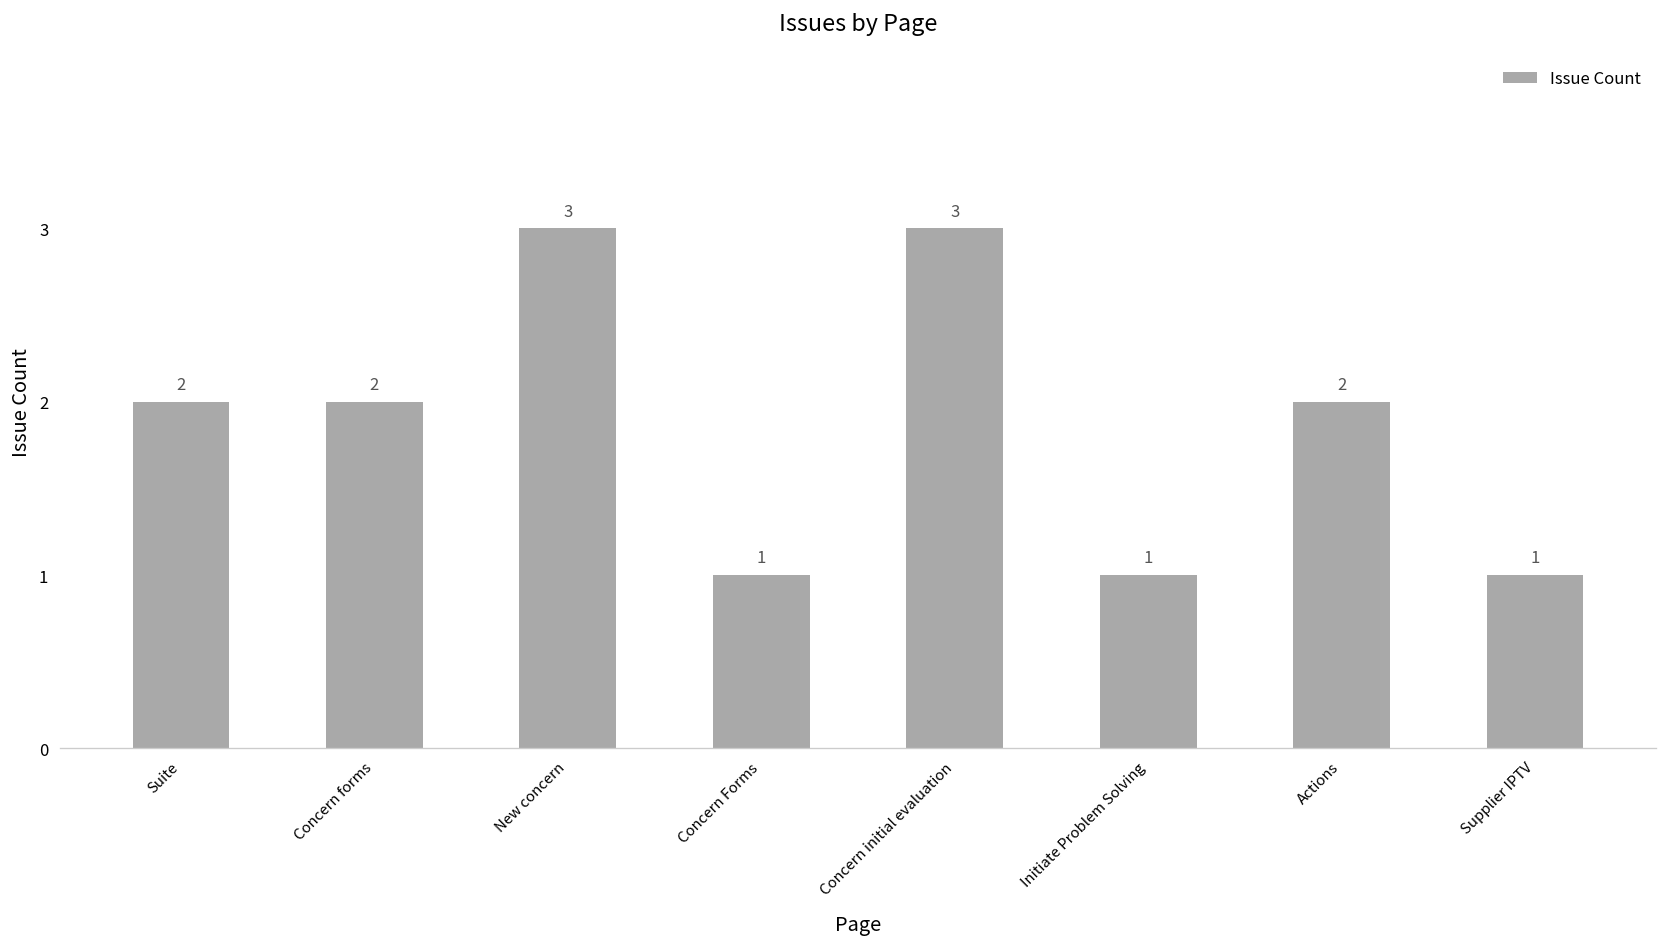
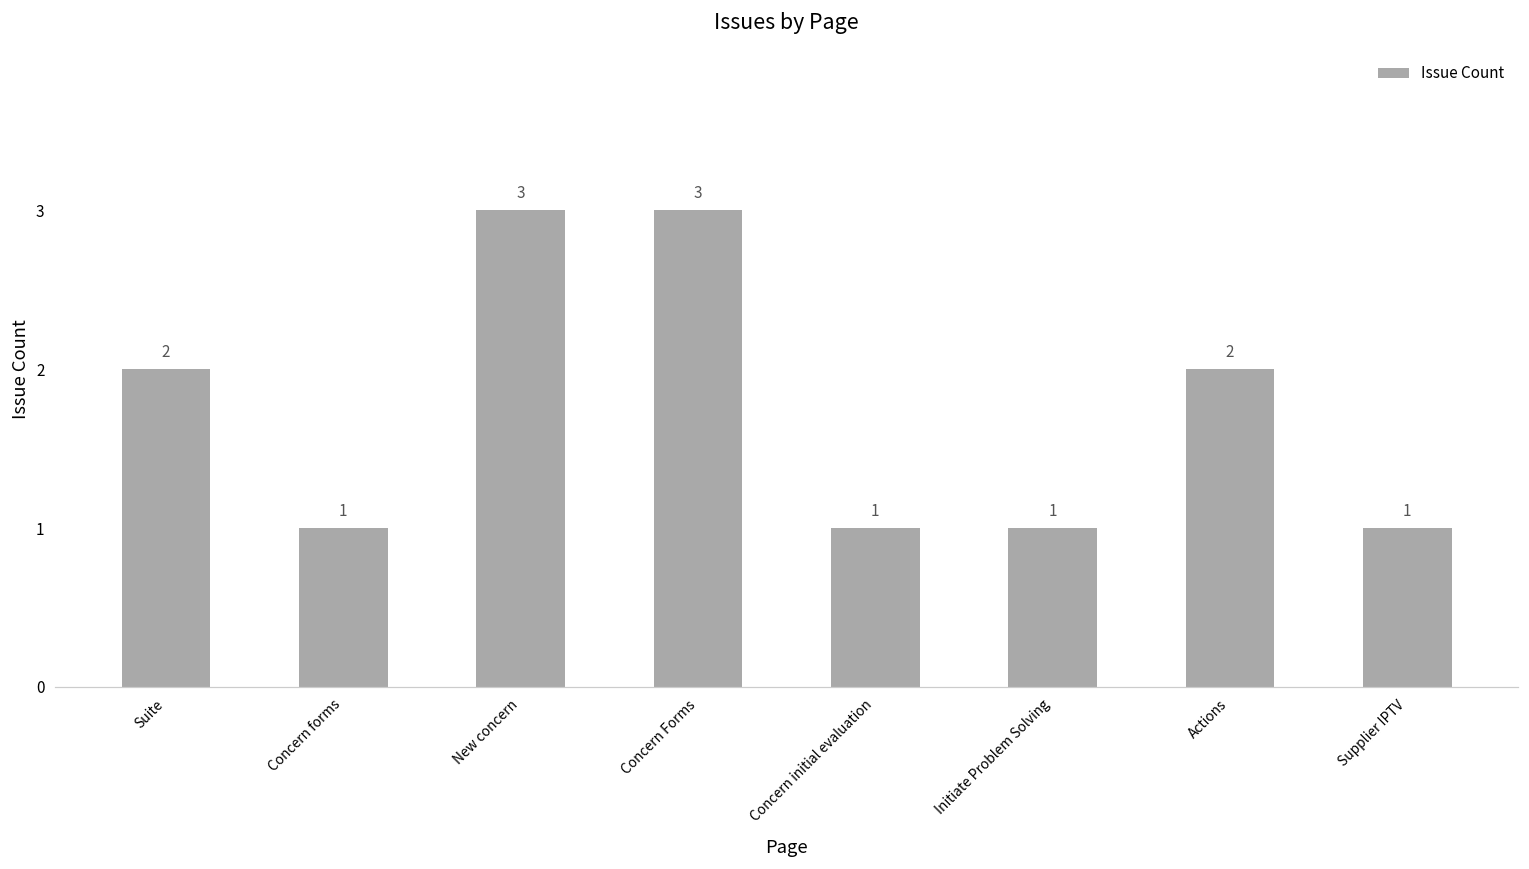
Concern forms: 2 -> 1
Concern Forms: 1 -> 3
Concern initial evaluation: 3 -> 1
